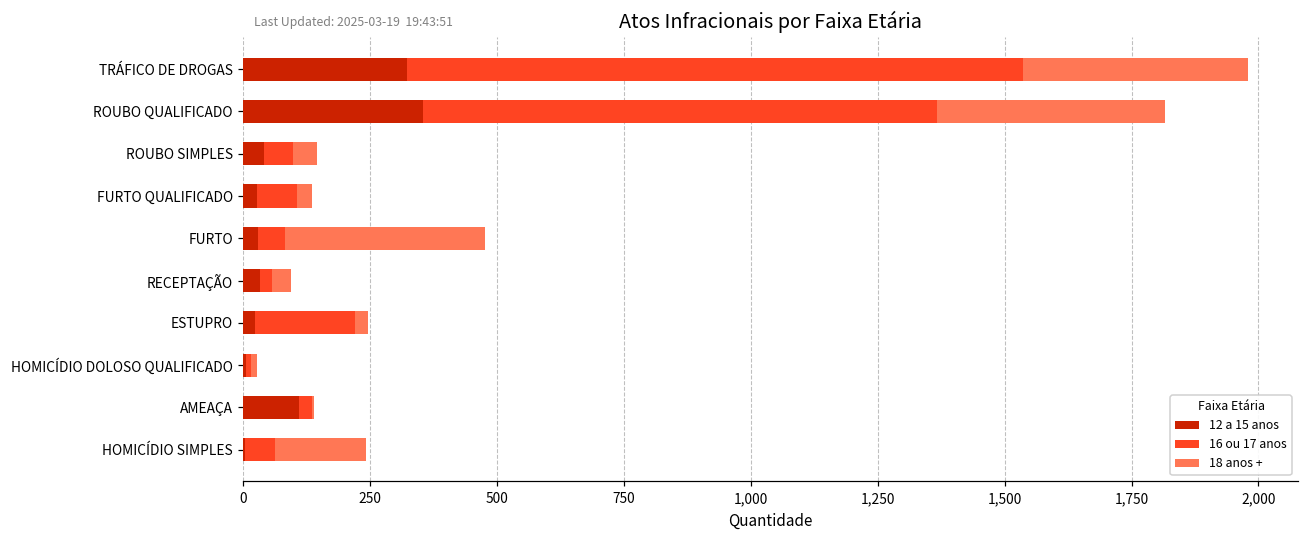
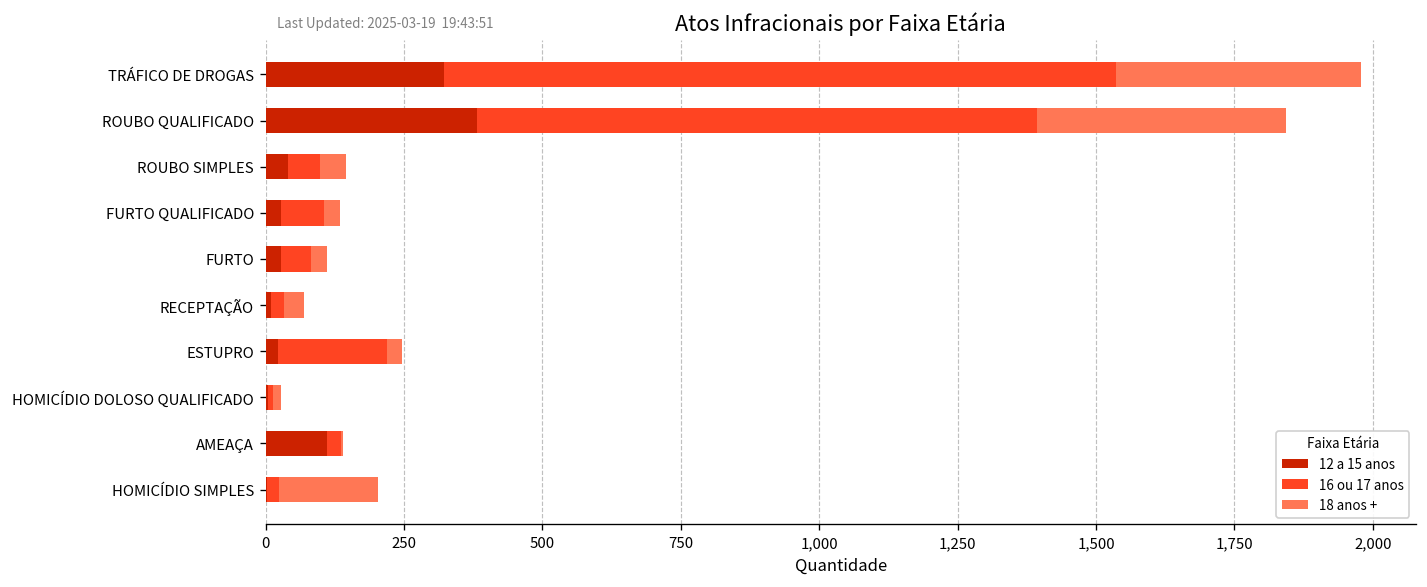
12 a 15 anos, ROUBO QUALIFICADO: 350 -> 380
18 anos +, FURTO: 390 -> 30
12 a 15 anos, RECEPTAÇÃO: 30 -> 10
16 ou 17 anos, HOMICÍDIO SIMPLES: 60 -> 20
